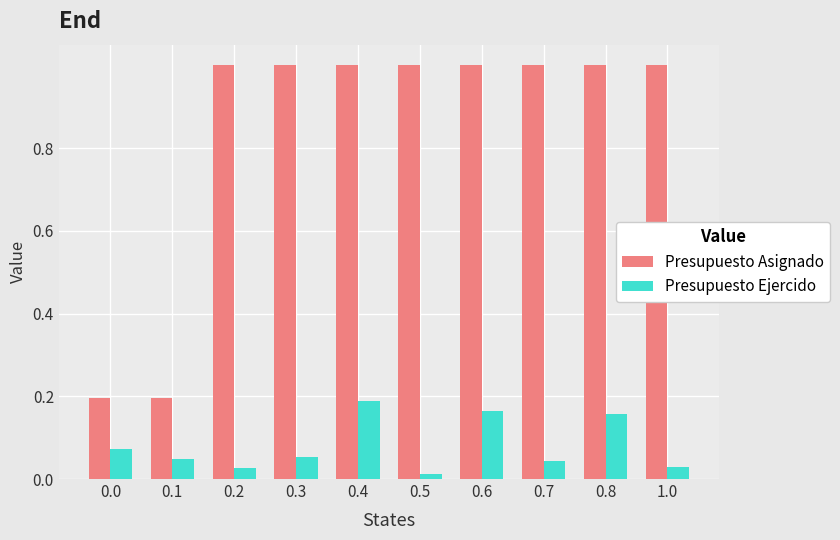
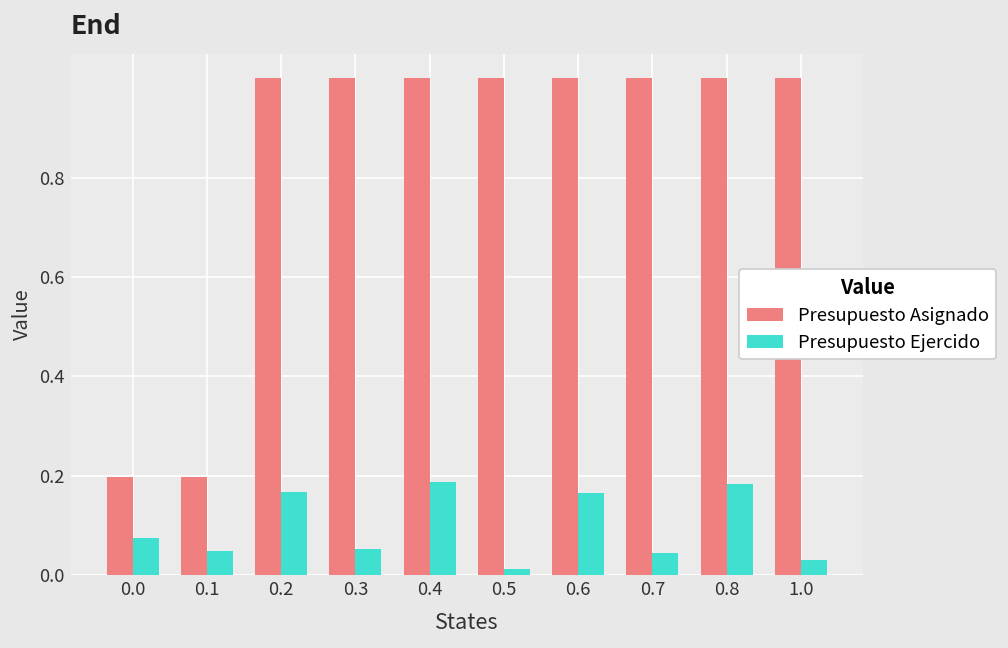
Presupuesto Ejercido, 0.2: 0.03 -> 0.17
Presupuesto Ejercido, 0.8: 0.16 -> 0.18
